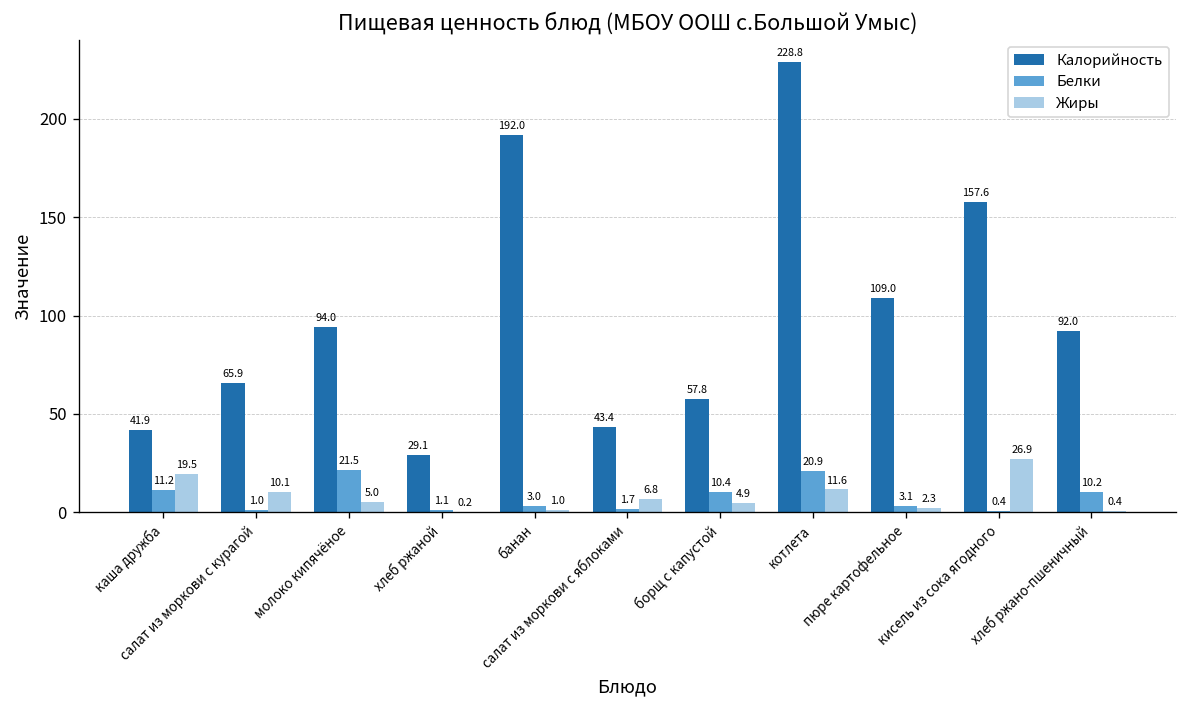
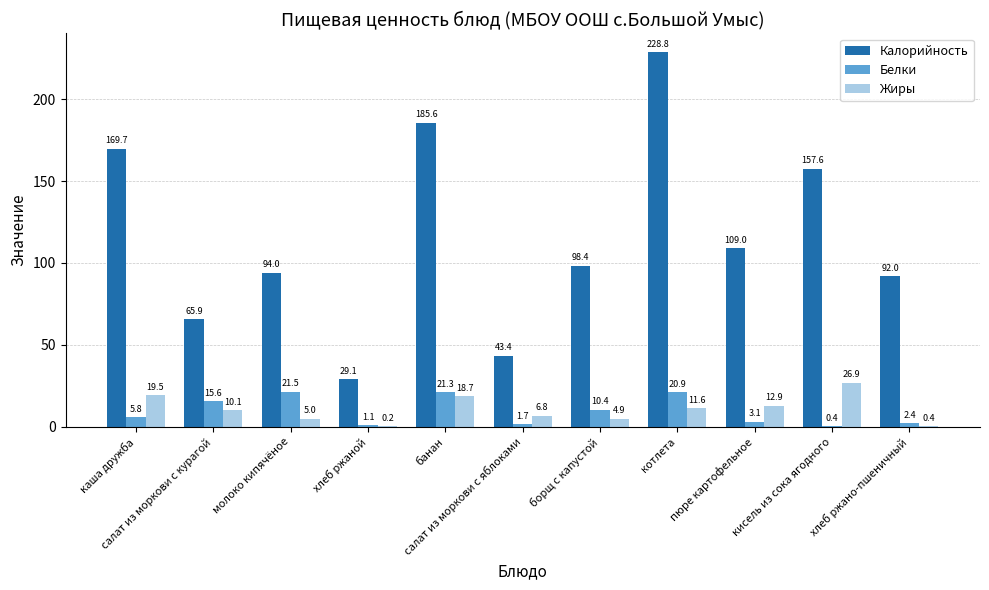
Калорийность, каша дружба: 41.9 -> 169.7
Белки, каша дружба: 11.2 -> 5.8
Белки, салат из моркови с курагой: 1.0 -> 15.6
Калорийность, банан: 192.0 -> 185.6
Белки, банан: 3.0 -> 21.3
Жиры, банан: 1.0 -> 18.7
Калорийность, борщ с капустой: 57.8 -> 98.4
Жиры, пюре картофельное: 2.3 -> 12.9
Белки, хлеб ржано-пшеничный: 10.2 -> 2.4
